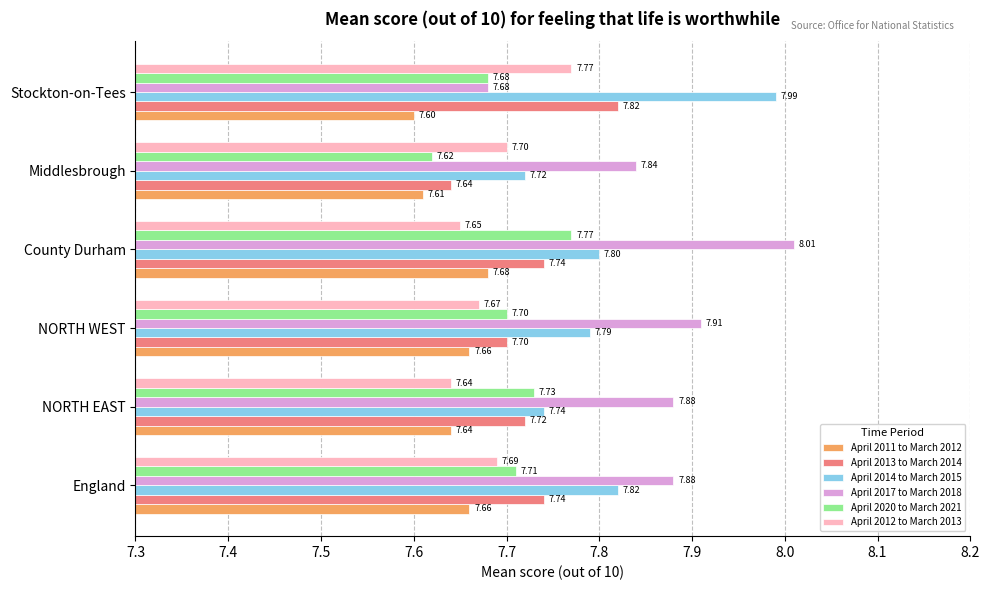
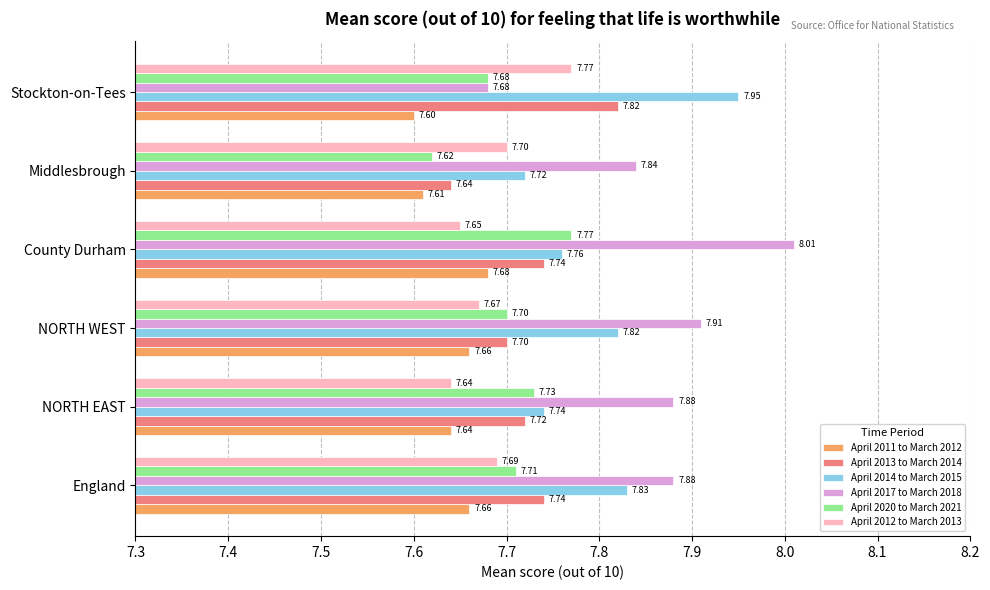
April 2014 to March 2015, Stockton-on-Tees: 7.99 -> 7.95
April 2014 to March 2015, County Durham: 7.80 -> 7.76
April 2014 to March 2015, NORTH WEST: 7.79 -> 7.82
April 2014 to March 2015, England: 7.82 -> 7.83
